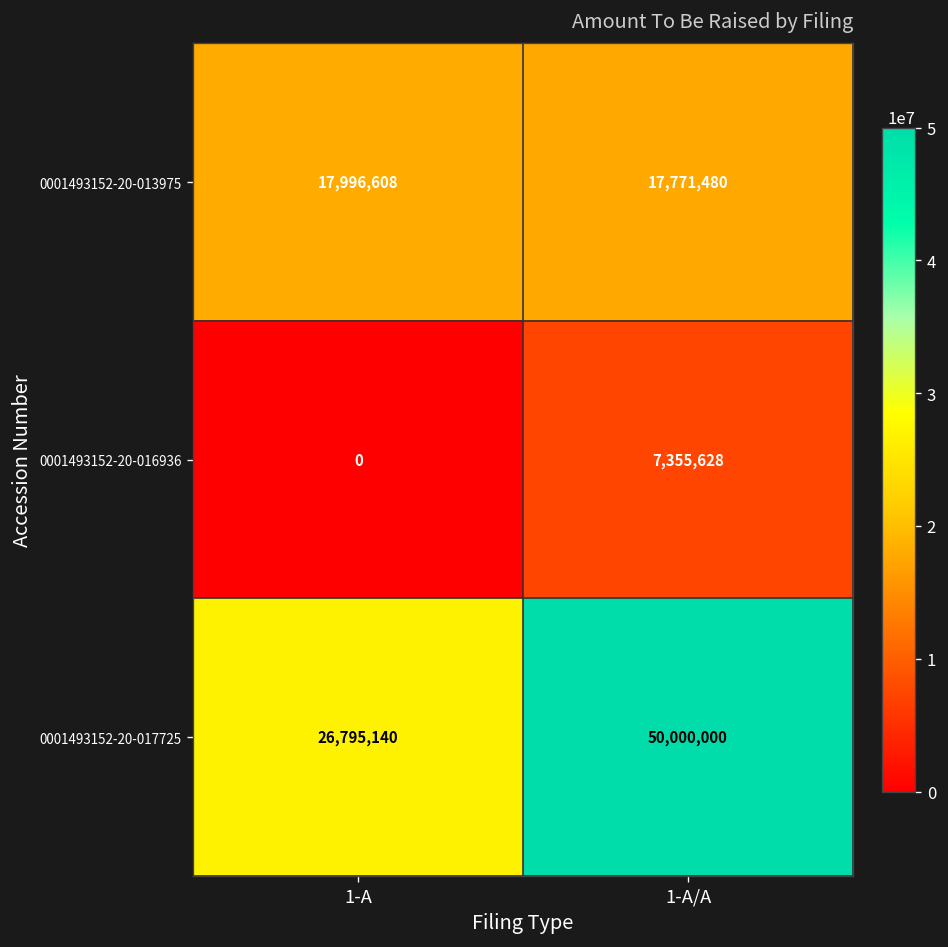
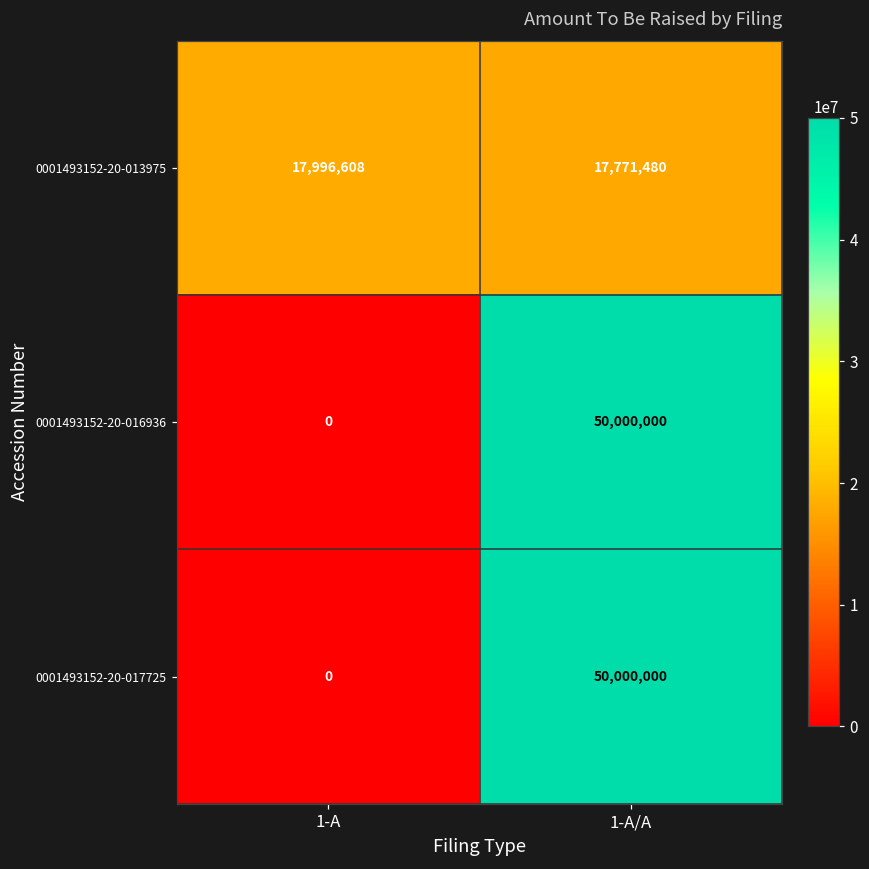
0001493152-20-016936, 1-A/A: 7,355,628 -> 50,000,000
0001493152-20-017725, 1-A: 26,795,140 -> 0
